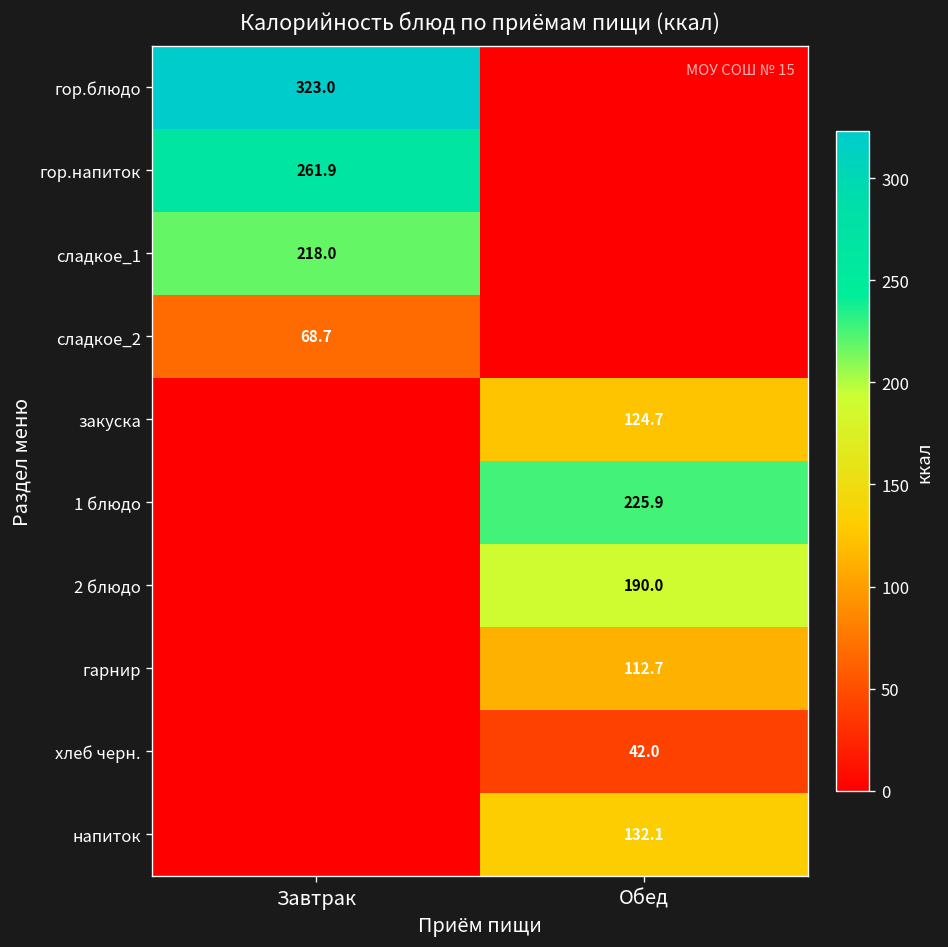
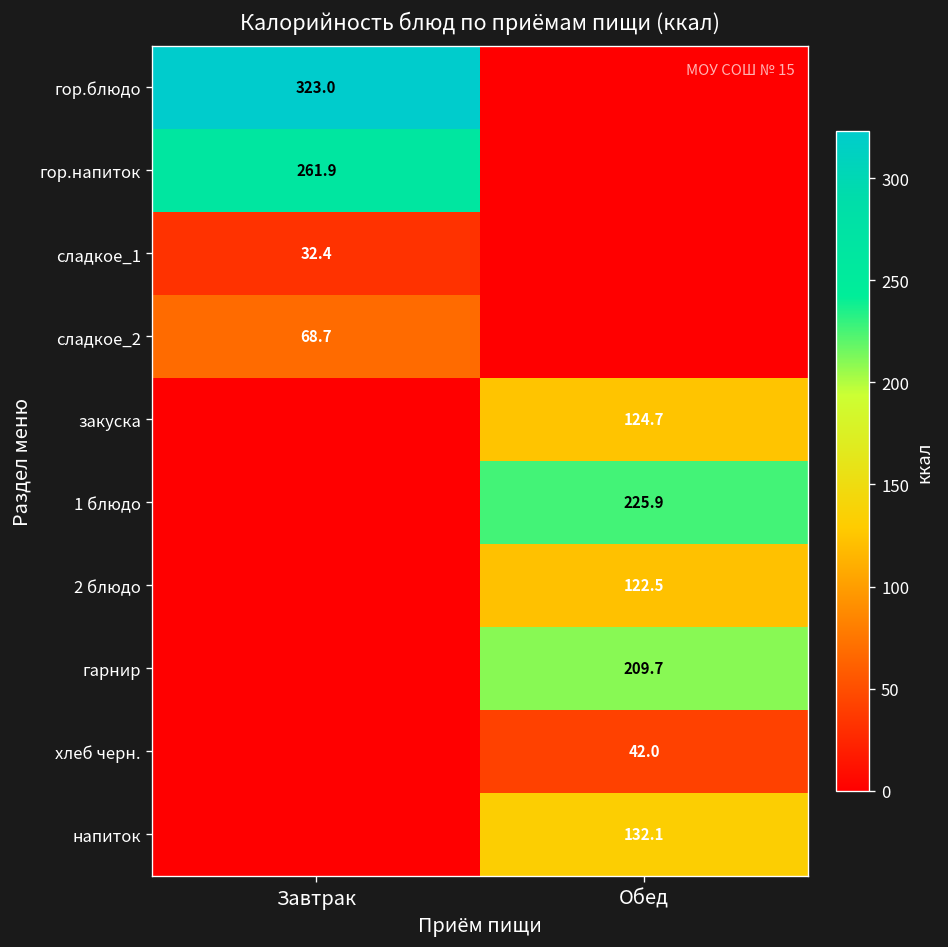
сладкое_1, Завтрак: 218.0 -> 32.4
2 блюдо, Обед: 190.0 -> 122.5
гарнир, Обед: 112.7 -> 209.7
